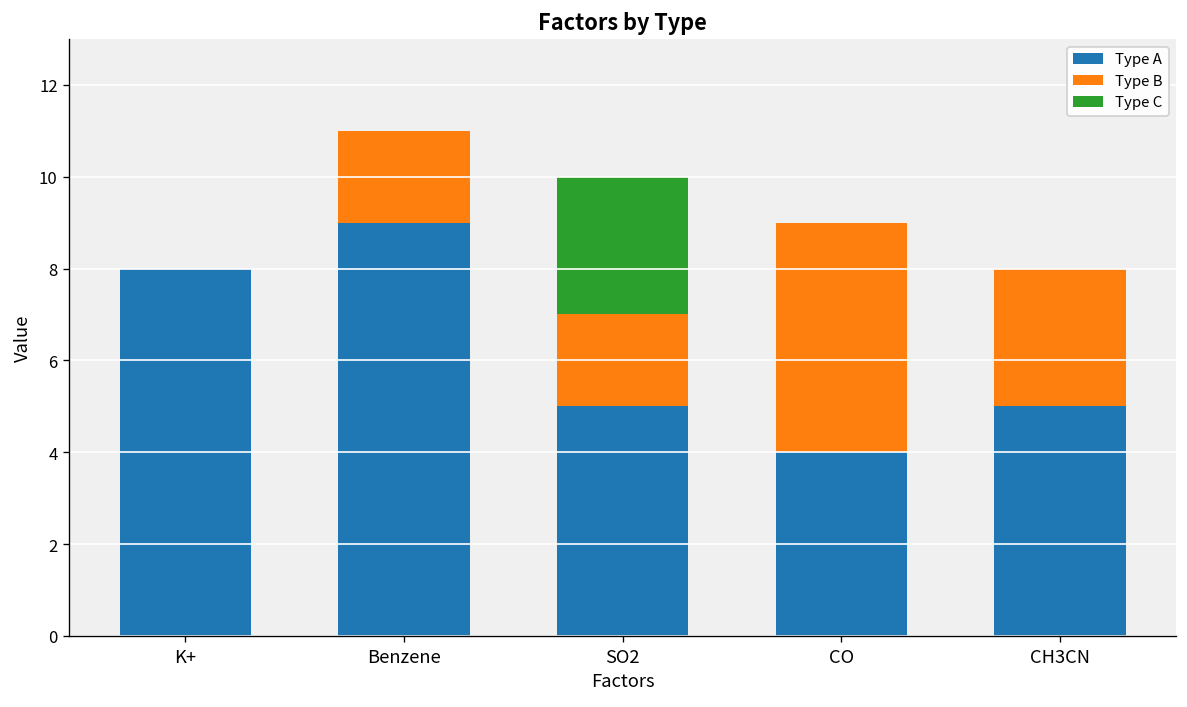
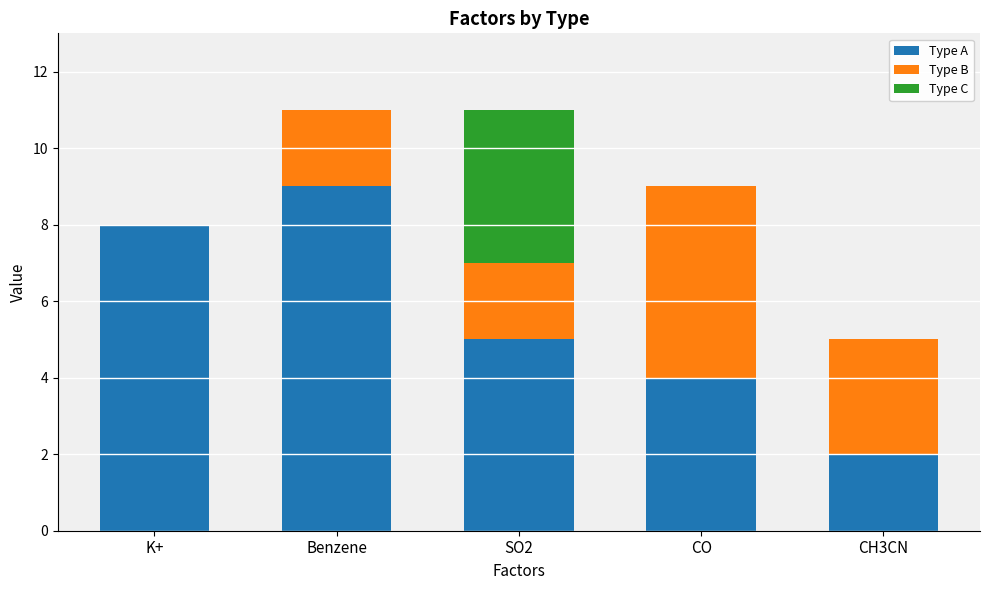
Type C, SO2: 3 -> 4
Type A, CH3CN: 5 -> 2
